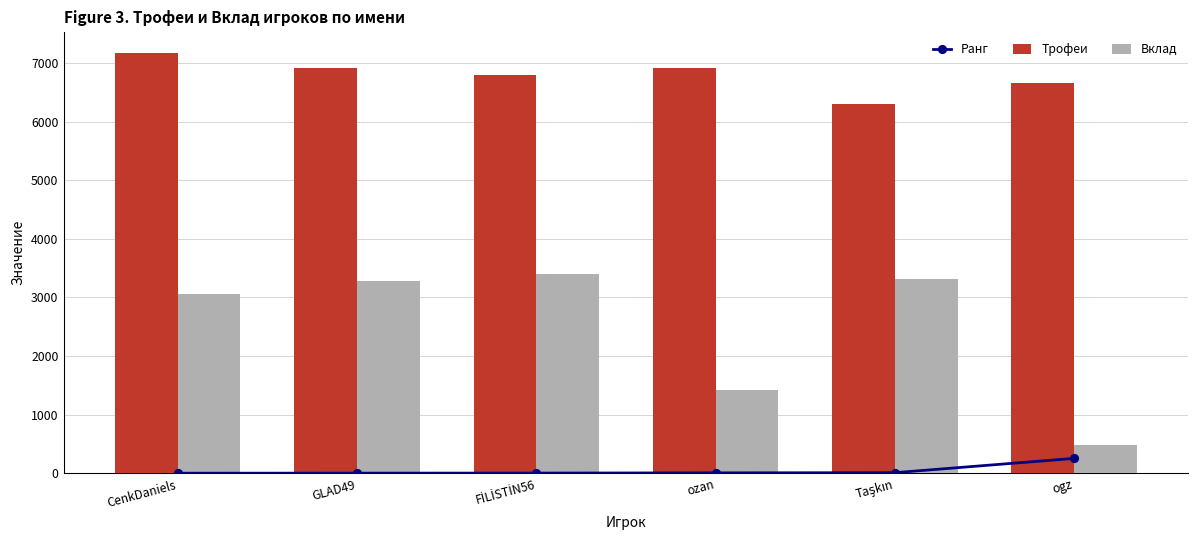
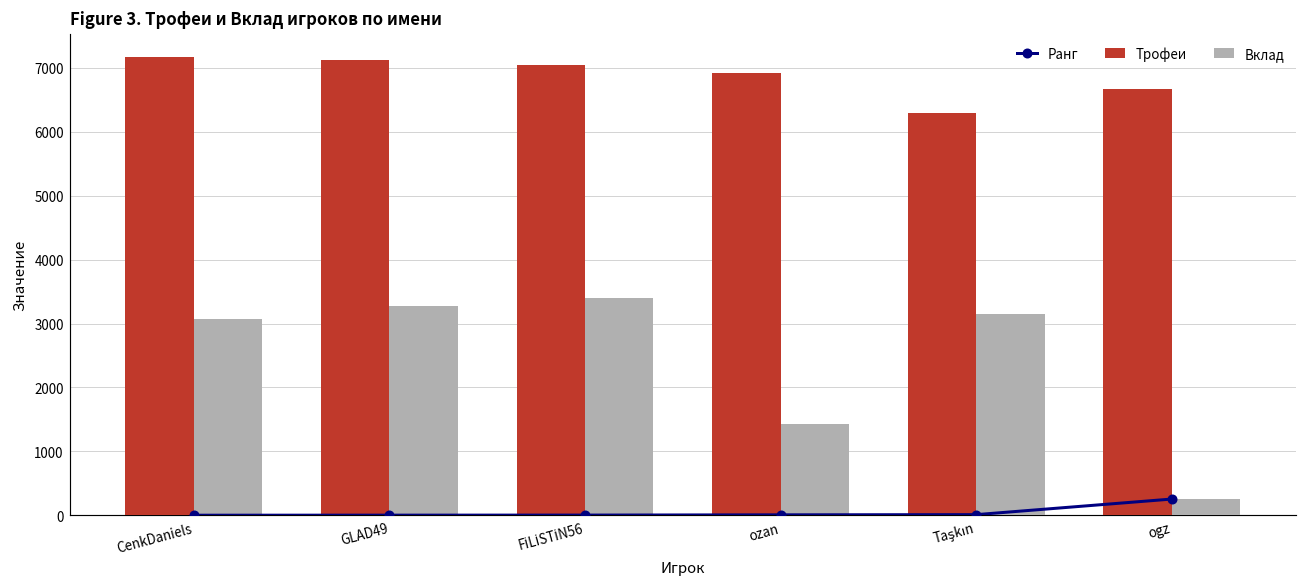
Трофеи, GLAD49: 6900 -> 7100
Трофеи, FİLİSTİN56: 6800 -> 7000
Вклад, Taşkın: 3300 -> 3200
Вклад, ogz: 500 -> 300
